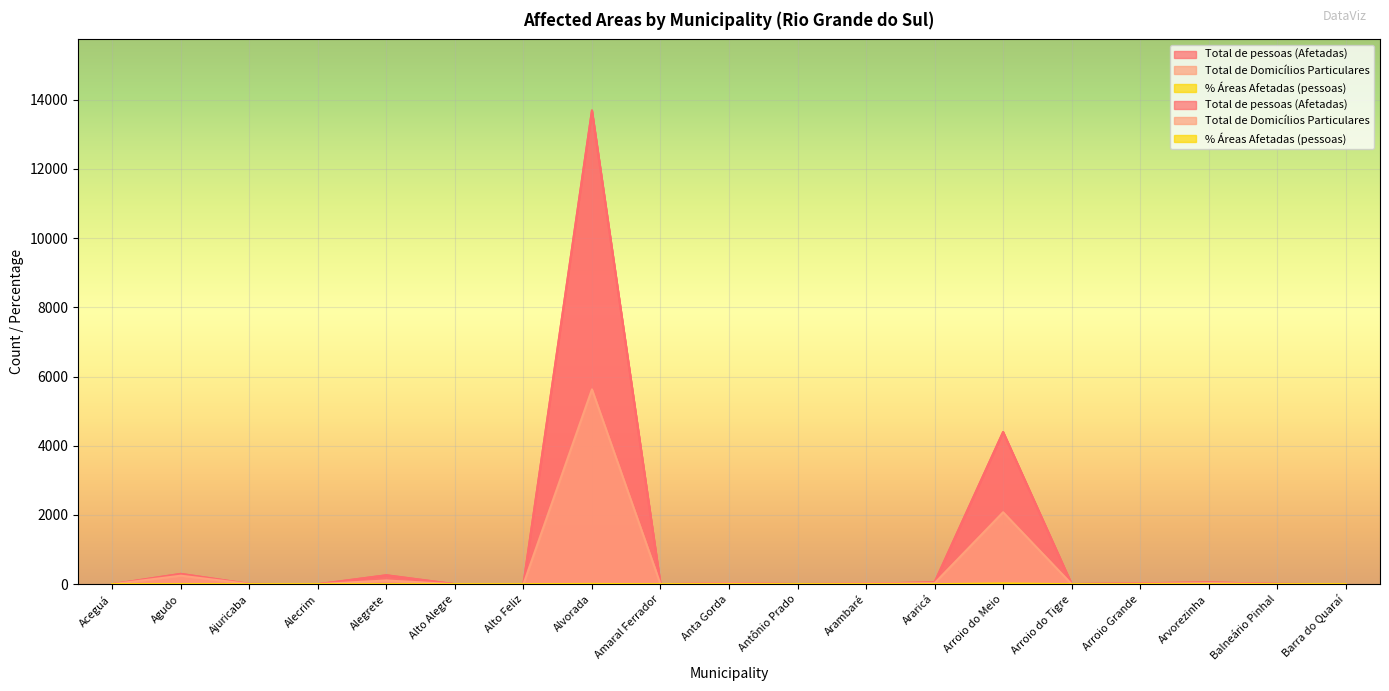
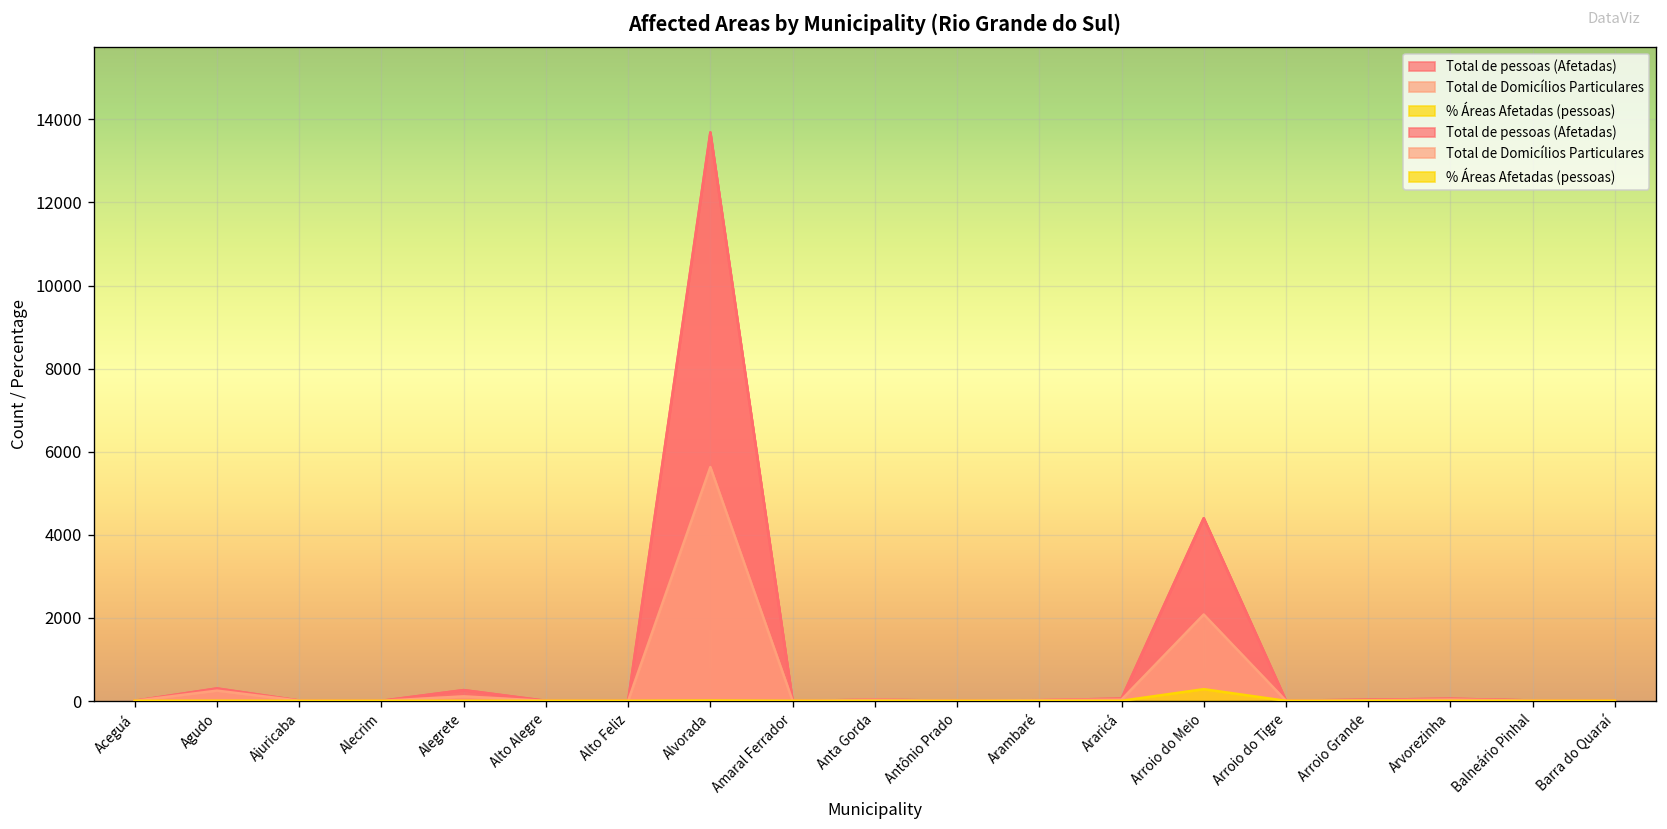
% Áreas Afetadas (pessoas), Arroio do Meio: 0 -> 300
